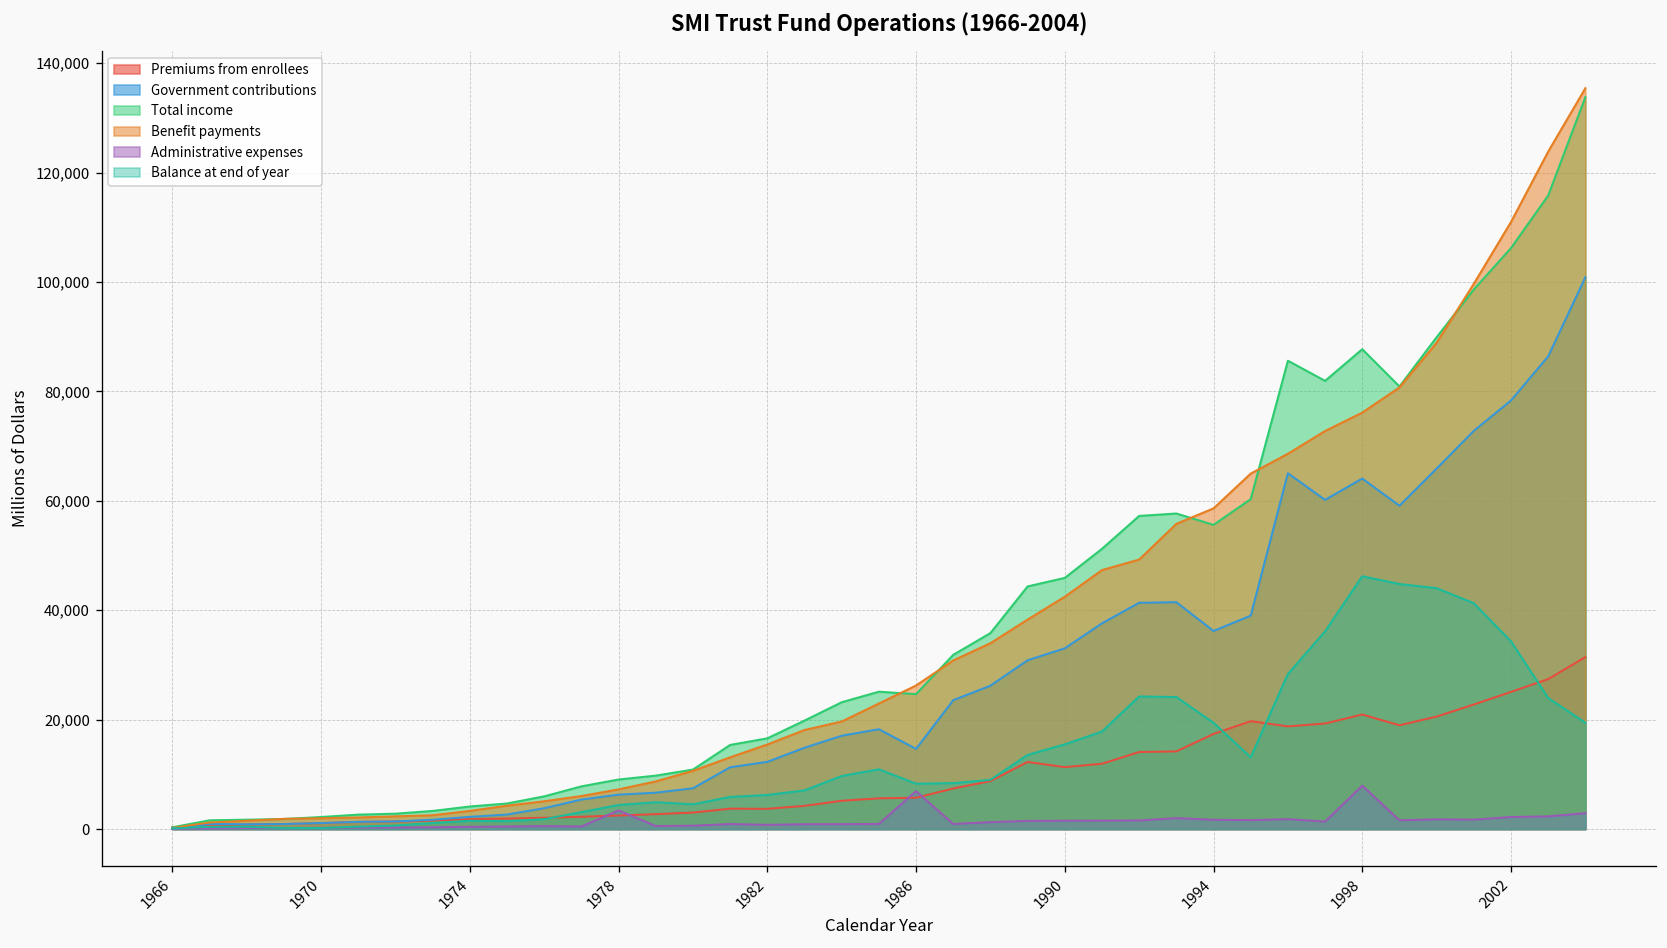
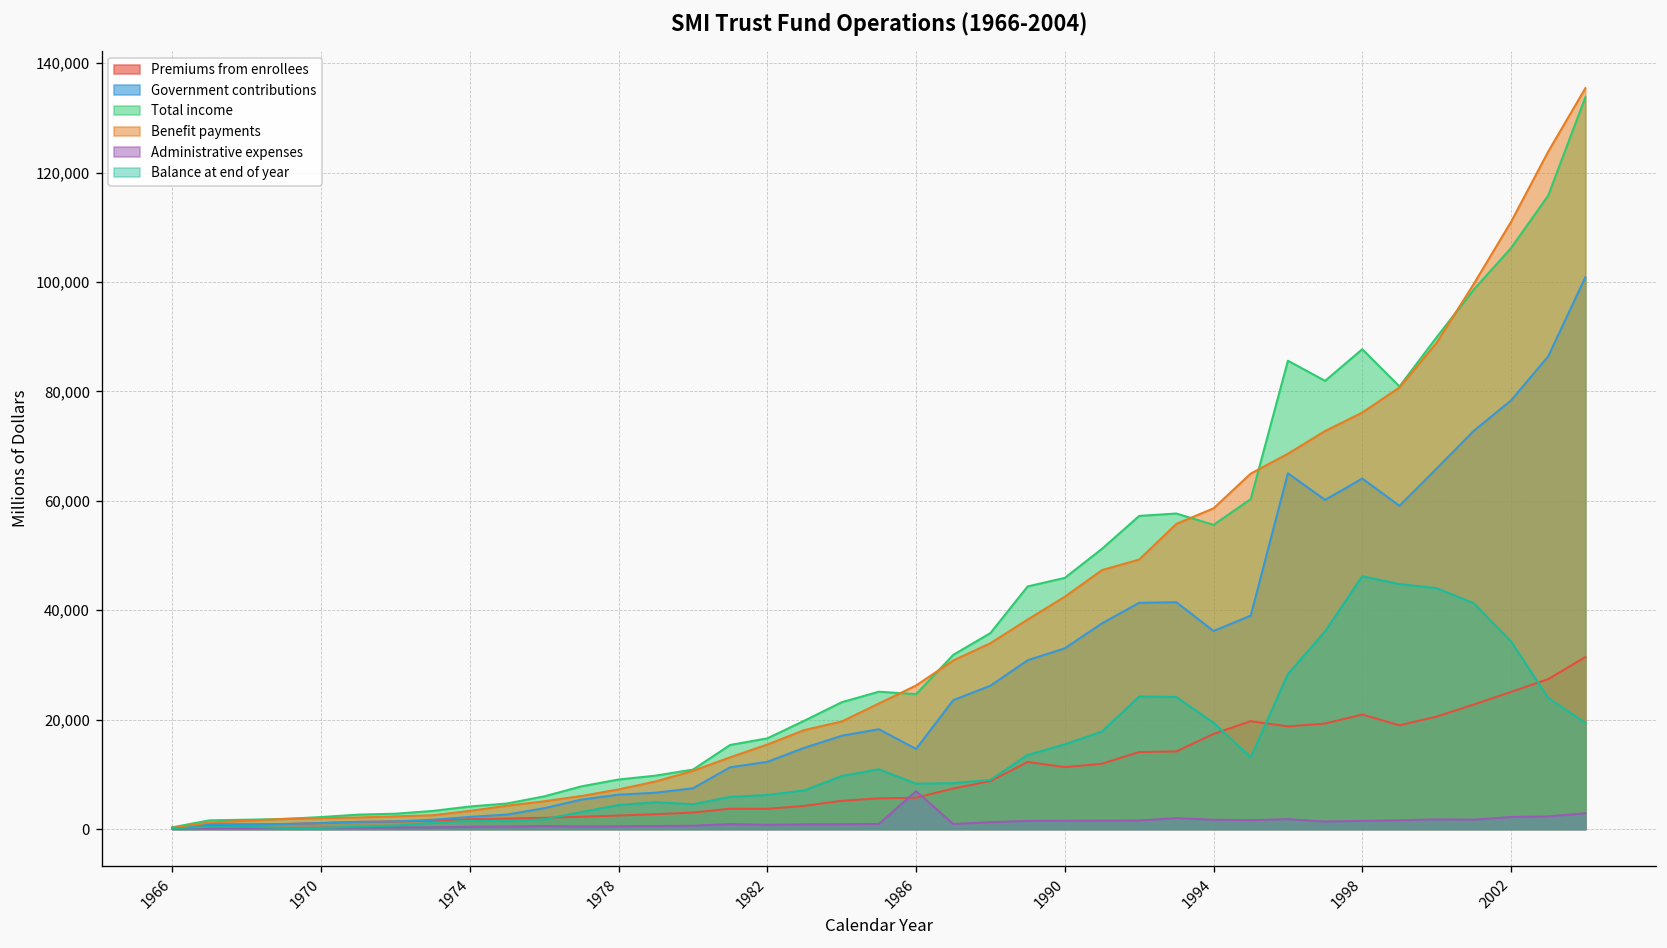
Administrative expenses, 1978: 3,000 -> 1,000
Administrative expenses, 1998: 8,000 -> 2,000
